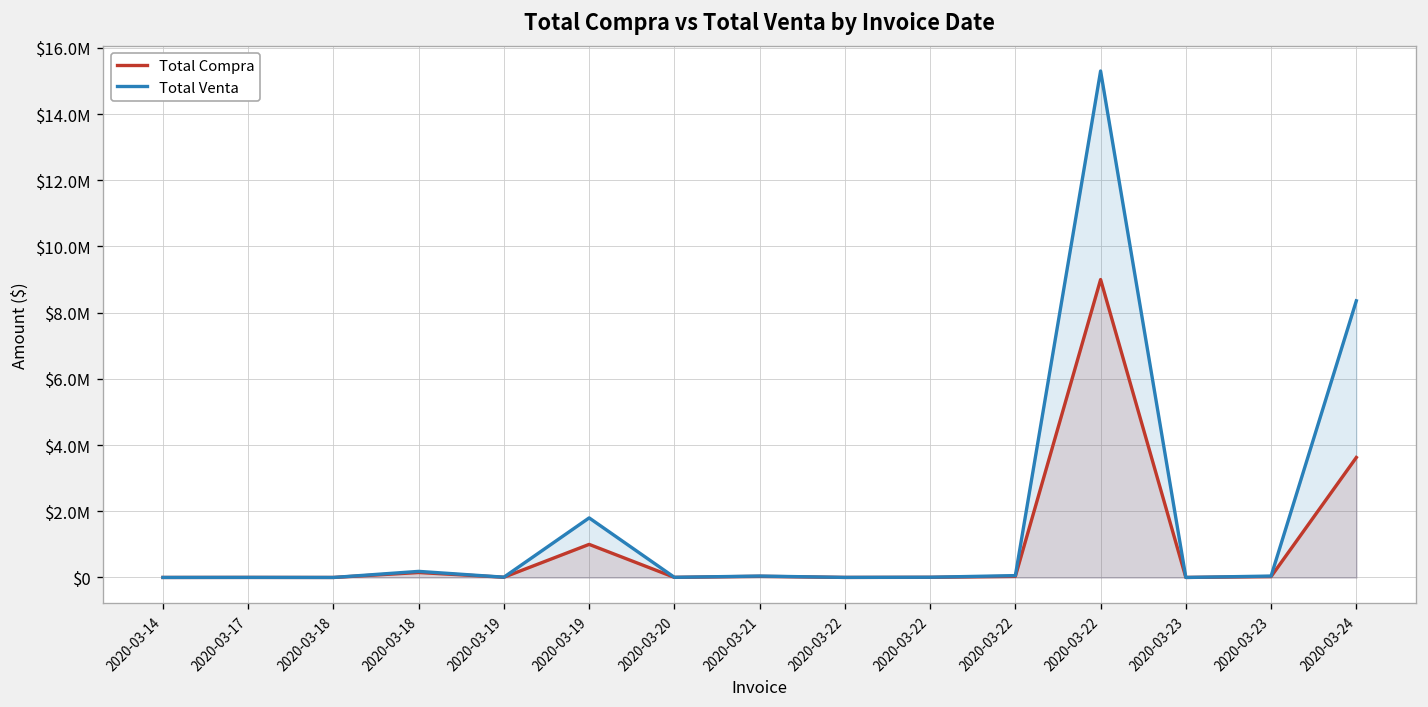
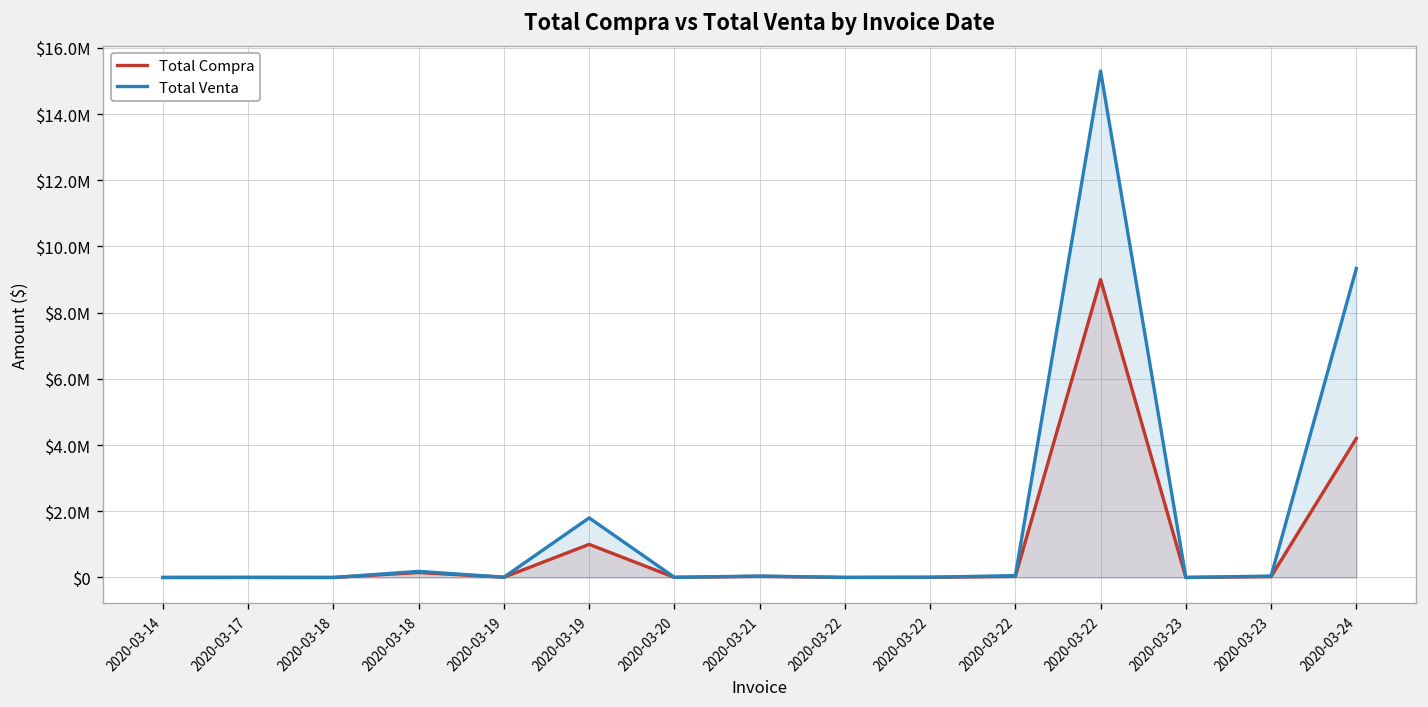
Total Compra, 2020-03-24: $3600000 -> $4200000
Total Venta, 2020-03-24: $8400000 -> $9300000
